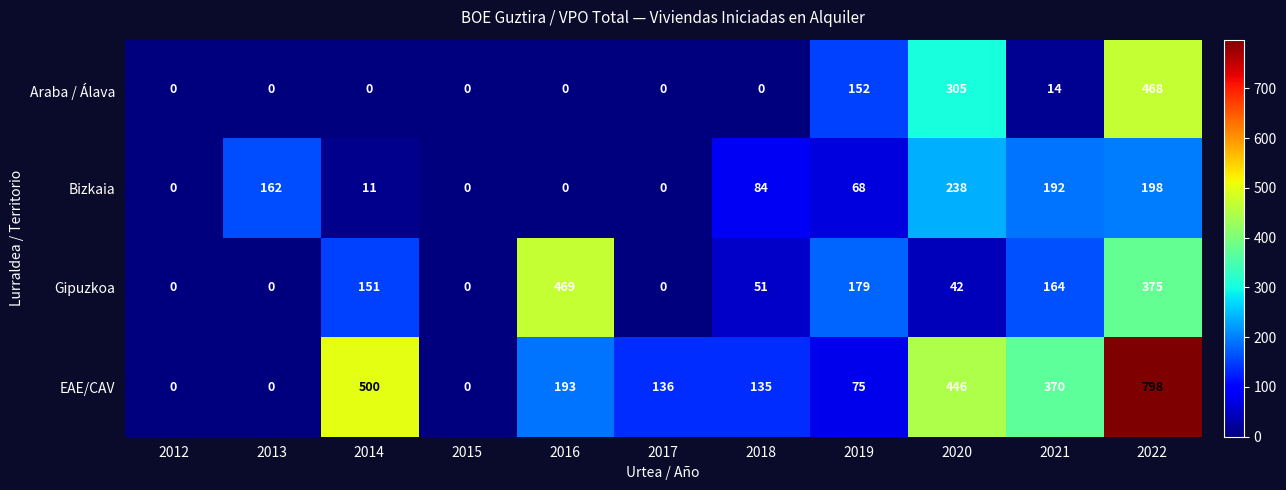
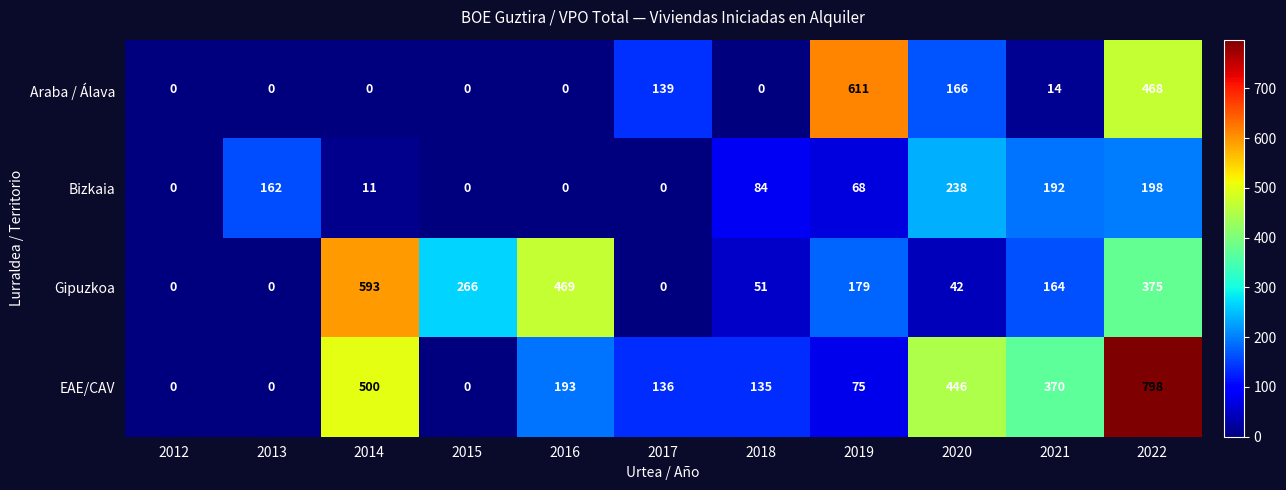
Araba / Álava, 2017: 0 -> 139
Araba / Álava, 2019: 152 -> 611
Araba / Álava, 2020: 305 -> 166
Gipuzkoa, 2014: 151 -> 593
Gipuzkoa, 2015: 0 -> 266
